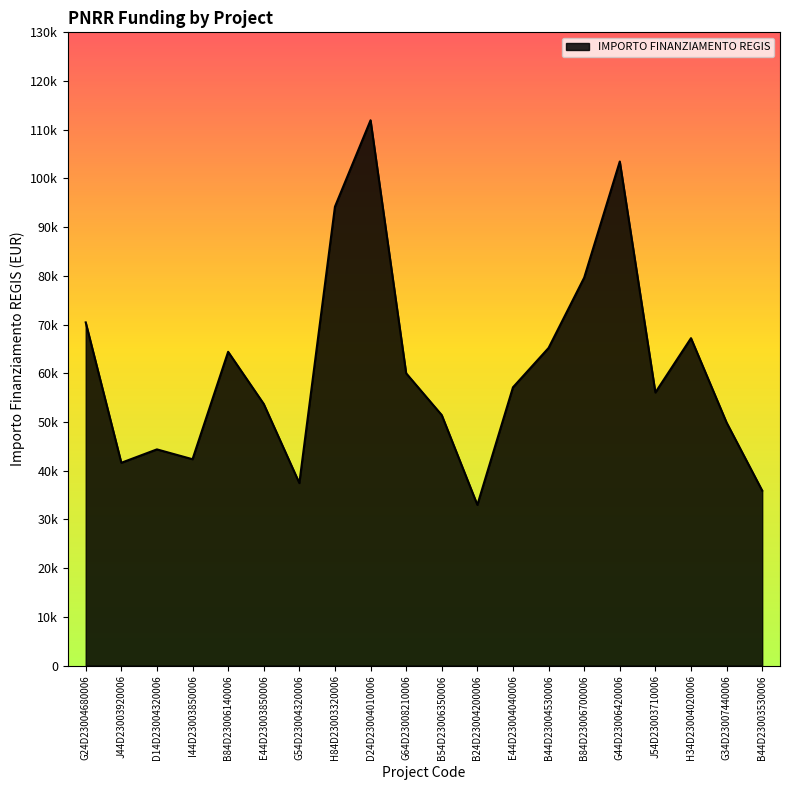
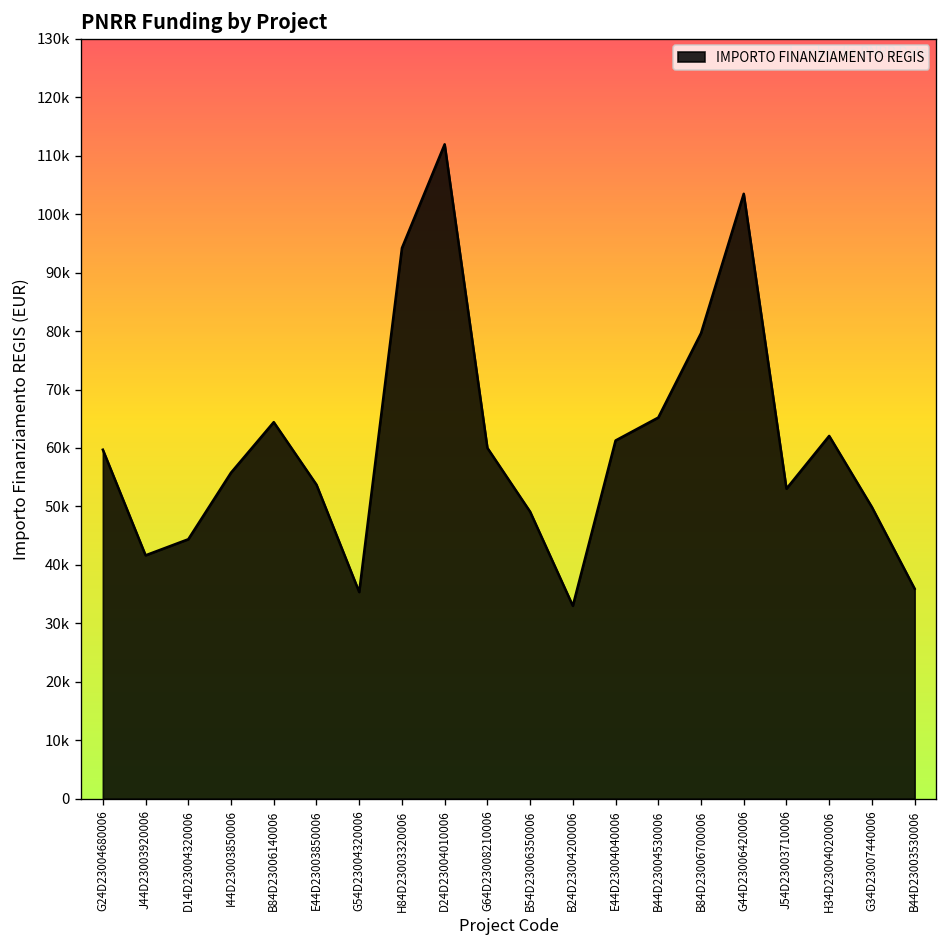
G24D23004680006: 70000 -> 60000
I44D23003850006: 42000 -> 56000
G54D23004320006: 37000 -> 35000
B54D23006350006: 51000 -> 49000
E44D23004040006: 57000 -> 61000
J54D23003710006: 56000 -> 53000
H34D23004020006: 67000 -> 62000
